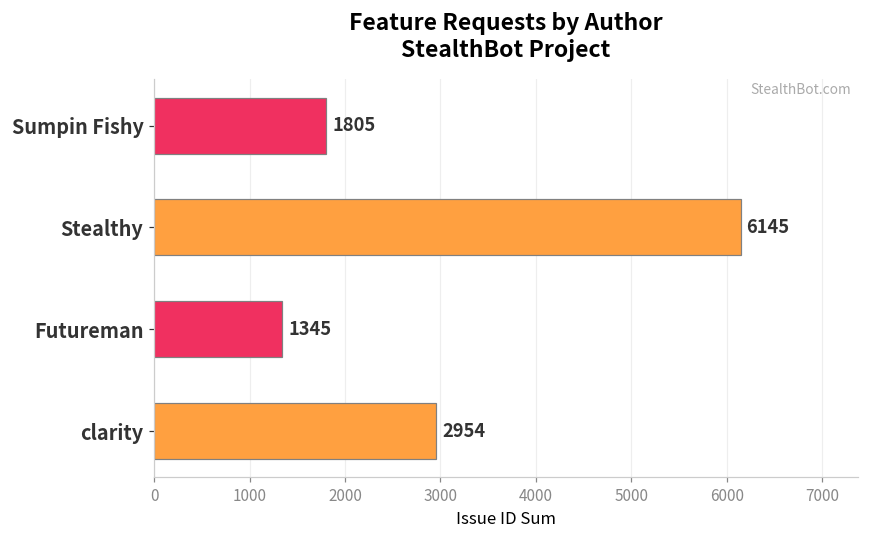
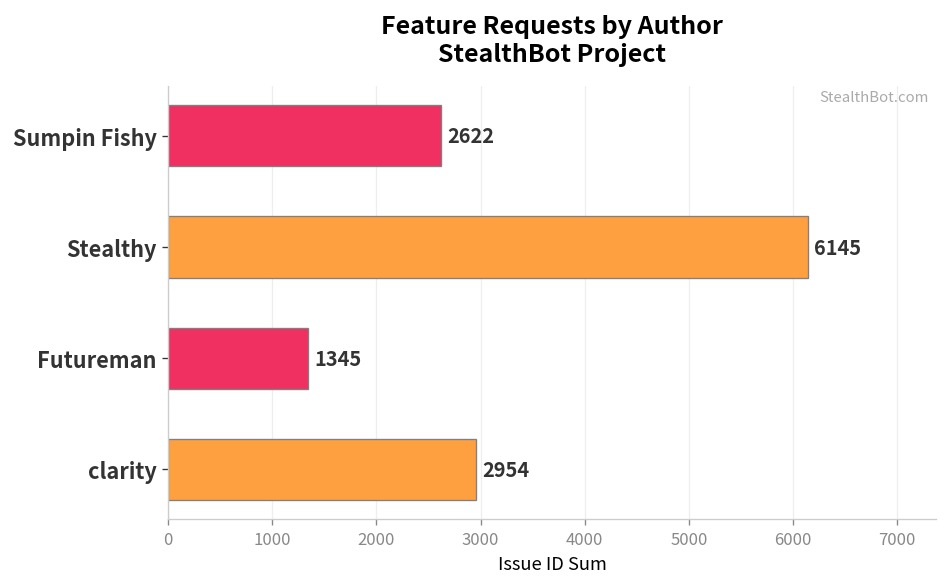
Sumpin Fishy: 1805 -> 2622
